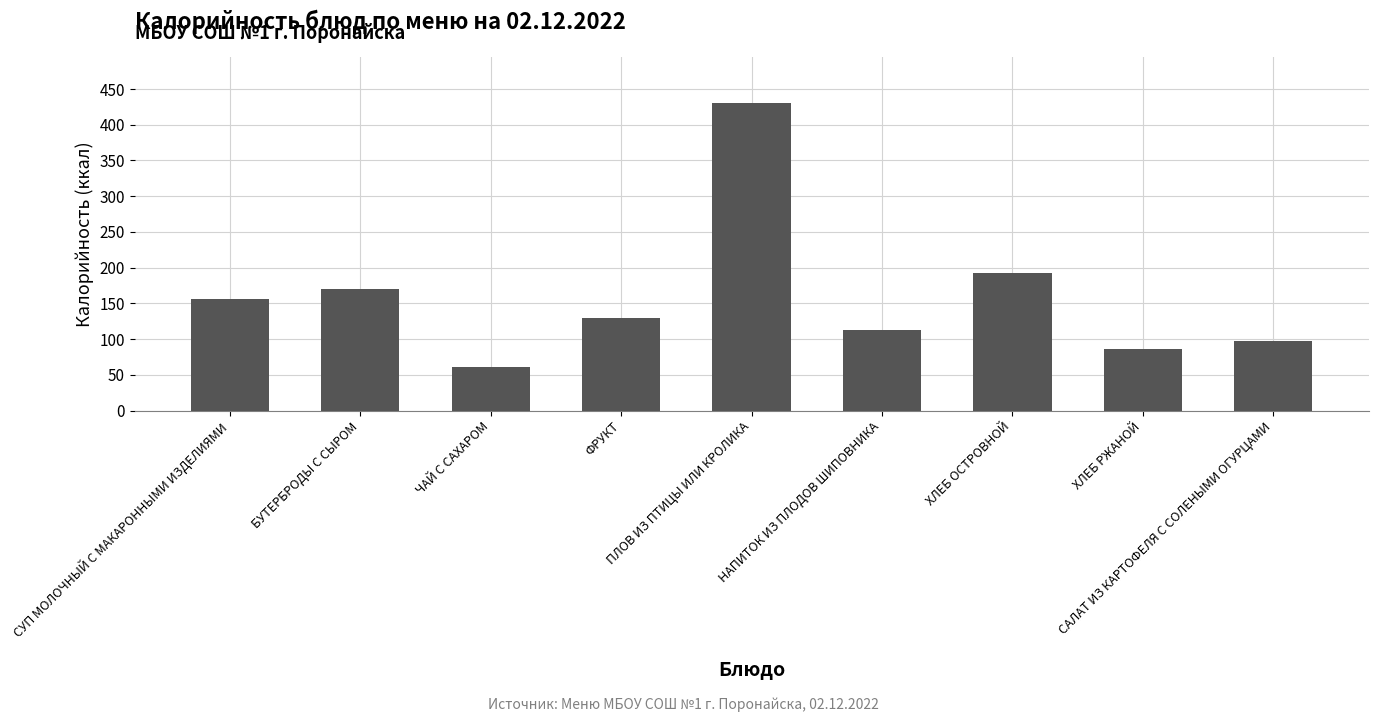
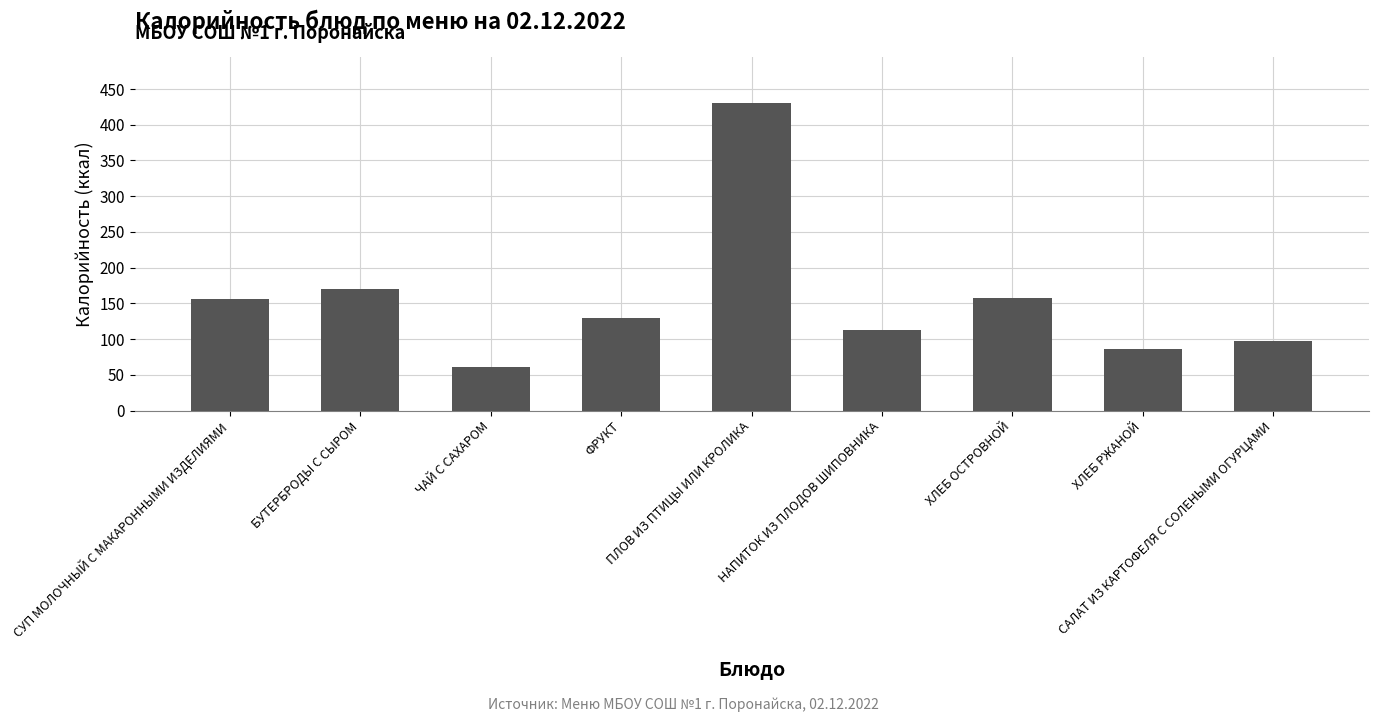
ХЛЕБ ОСТРОВНОЙ: 190 -> 160
